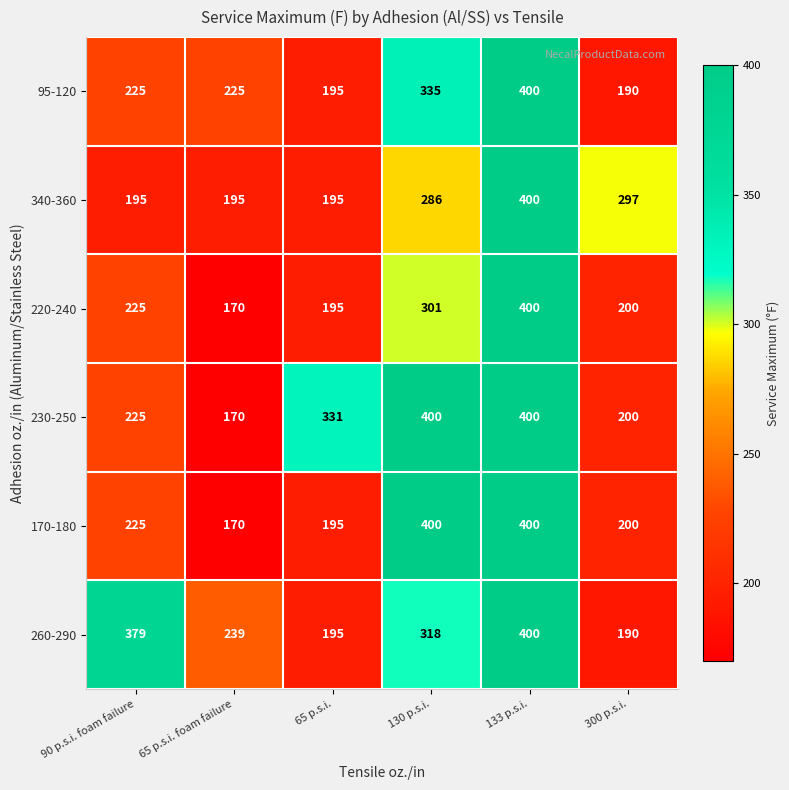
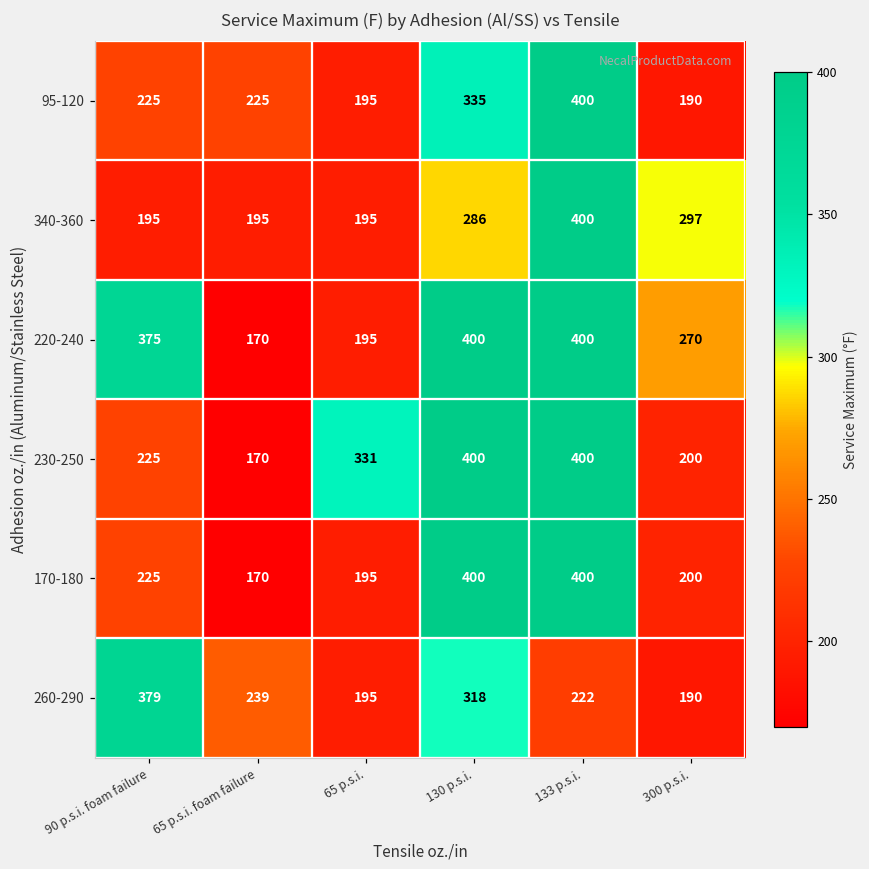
220-240, 90 p.s.i. foam failure: 225 -> 375
220-240, 130 p.s.i.: 301 -> 400
220-240, 300 p.s.i.: 200 -> 270
260-290, 133 p.s.i.: 400 -> 222
